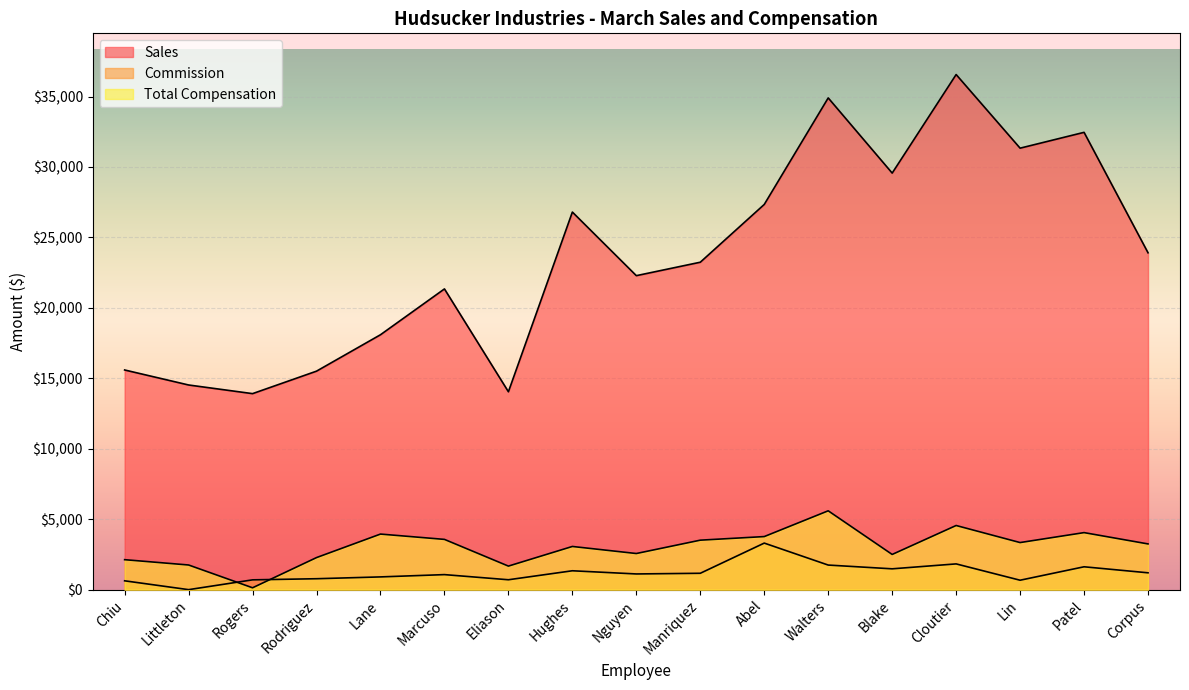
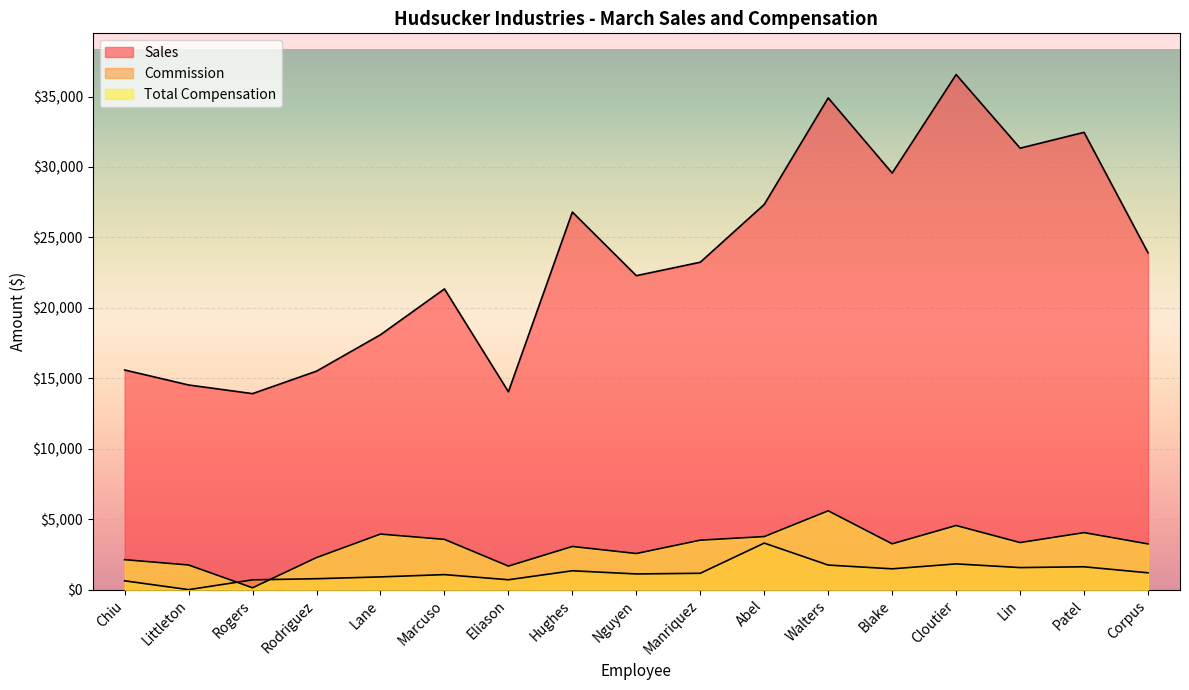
Total Compensation, Blake: $2,500 -> $3,300
Commission, Lin: $700 -> $1,600
